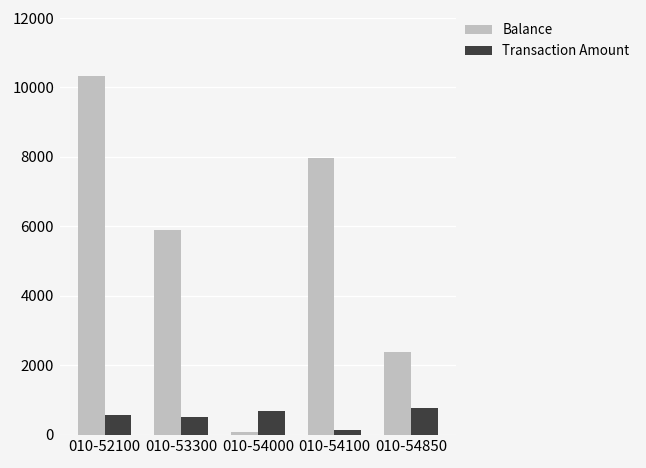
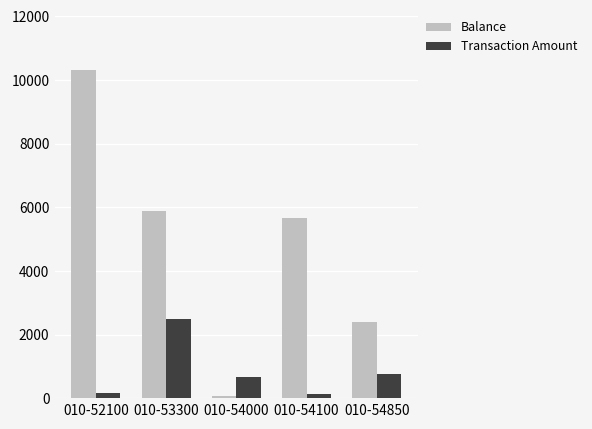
Transaction Amount, 010-52100: 600 -> 200
Transaction Amount, 010-53300: 500 -> 2500
Balance, 010-54100: 8000 -> 5700
